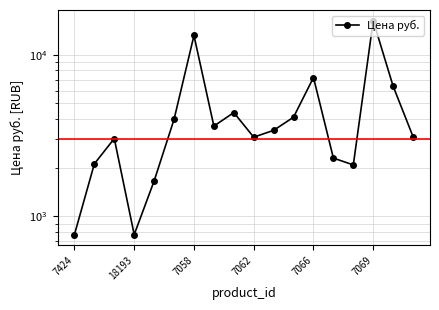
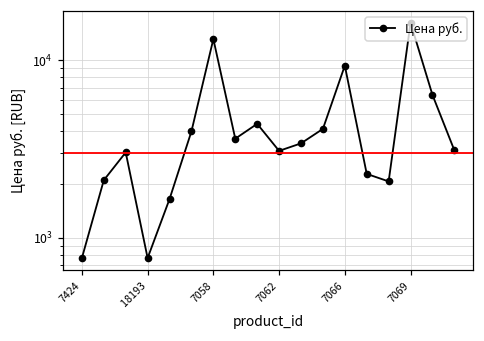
7066: 7000 -> 9000
